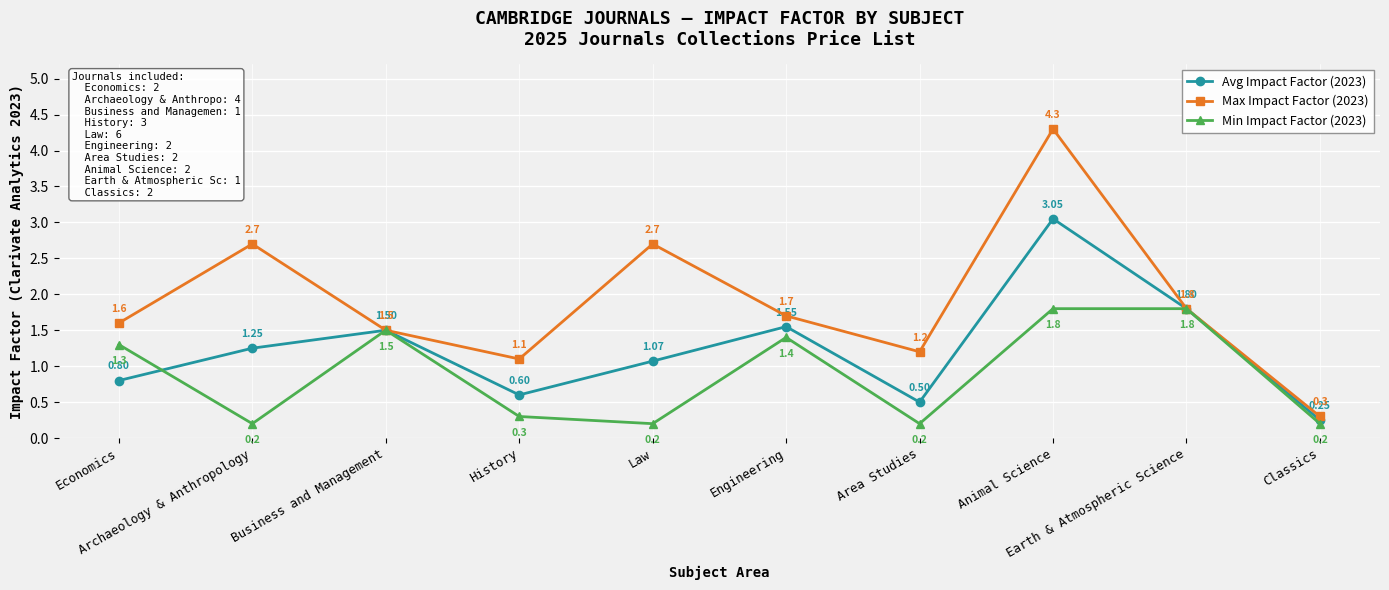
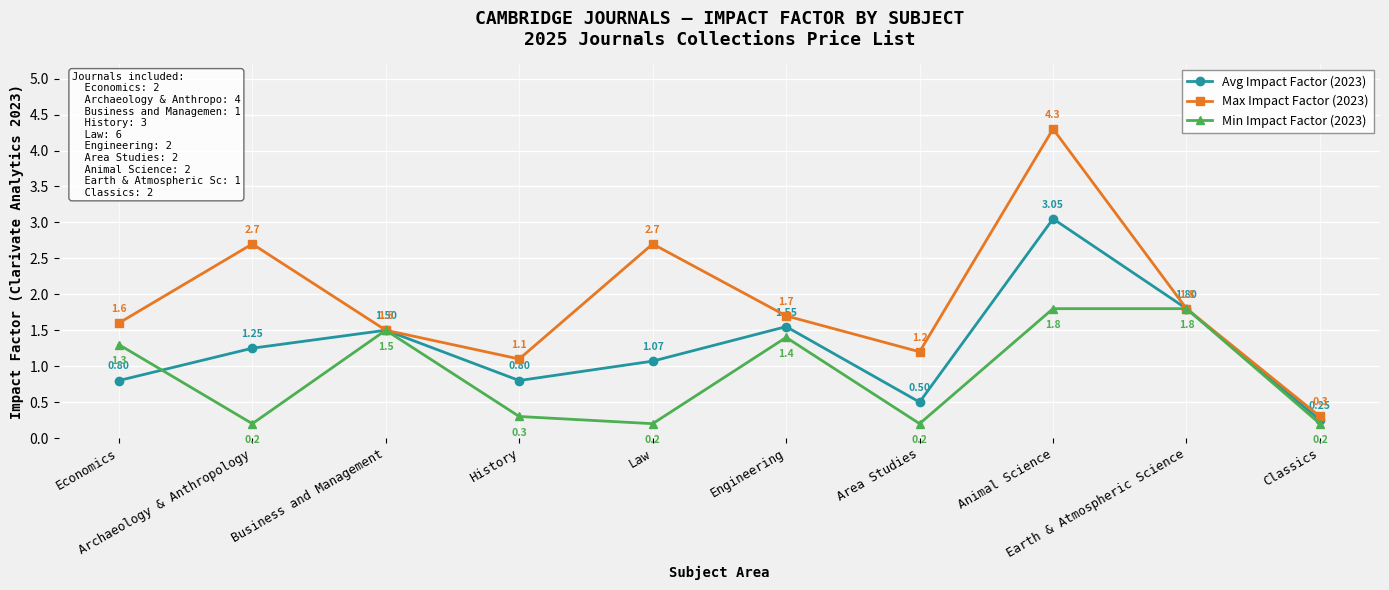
Avg Impact Factor (2023), History: 0.60 -> 0.80
